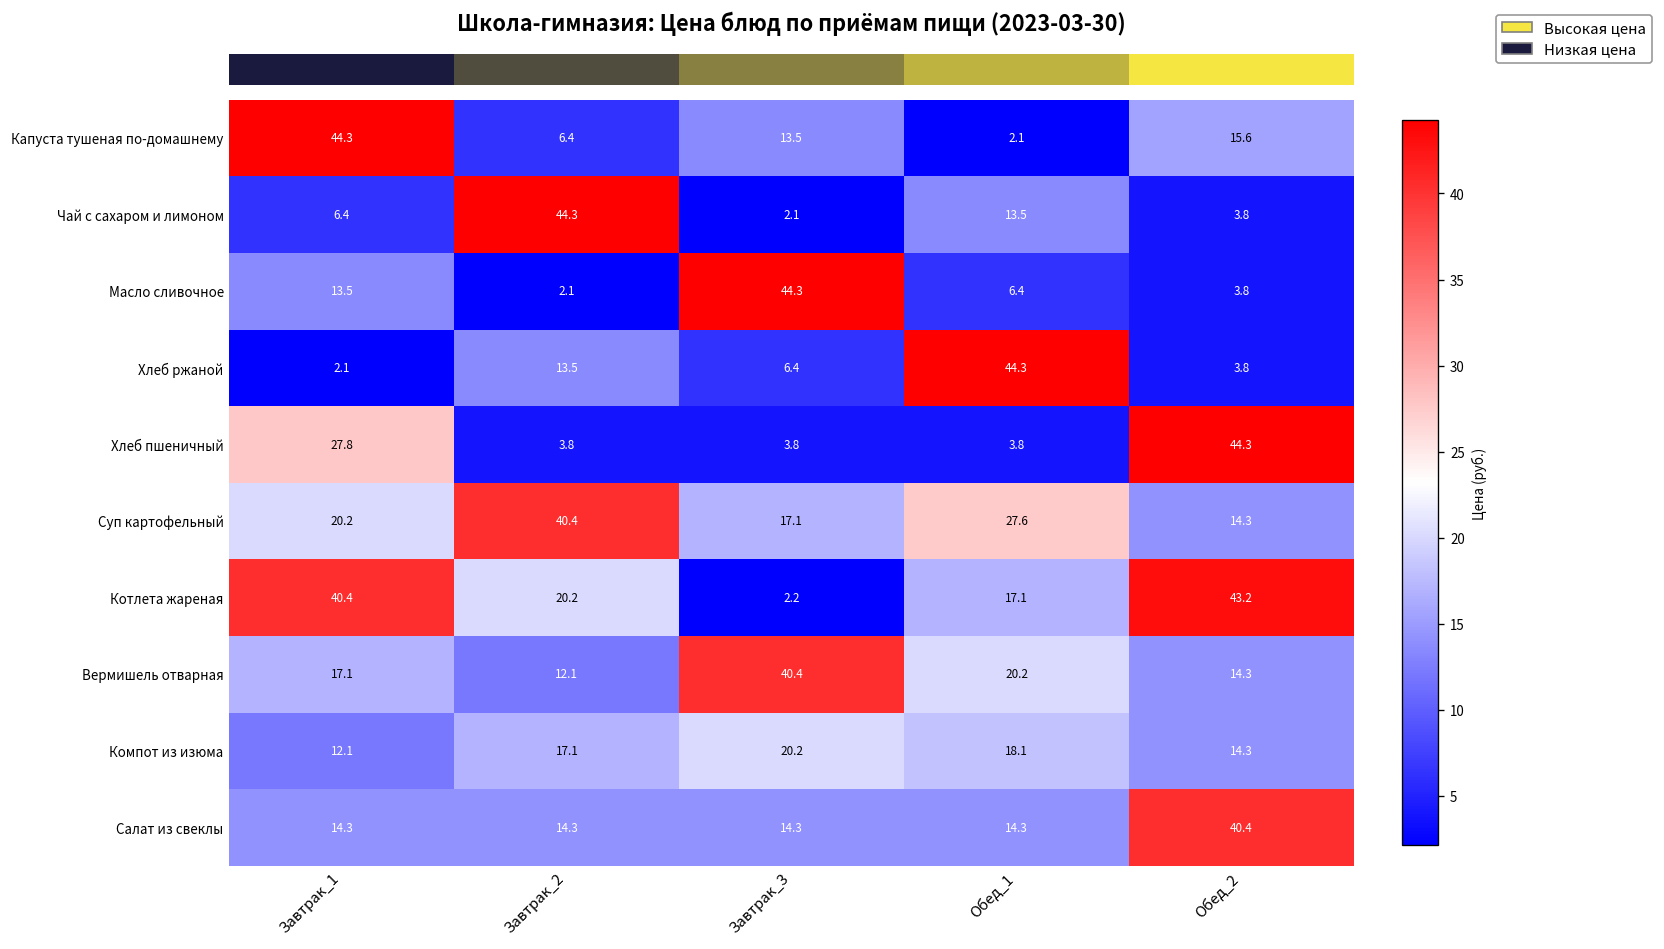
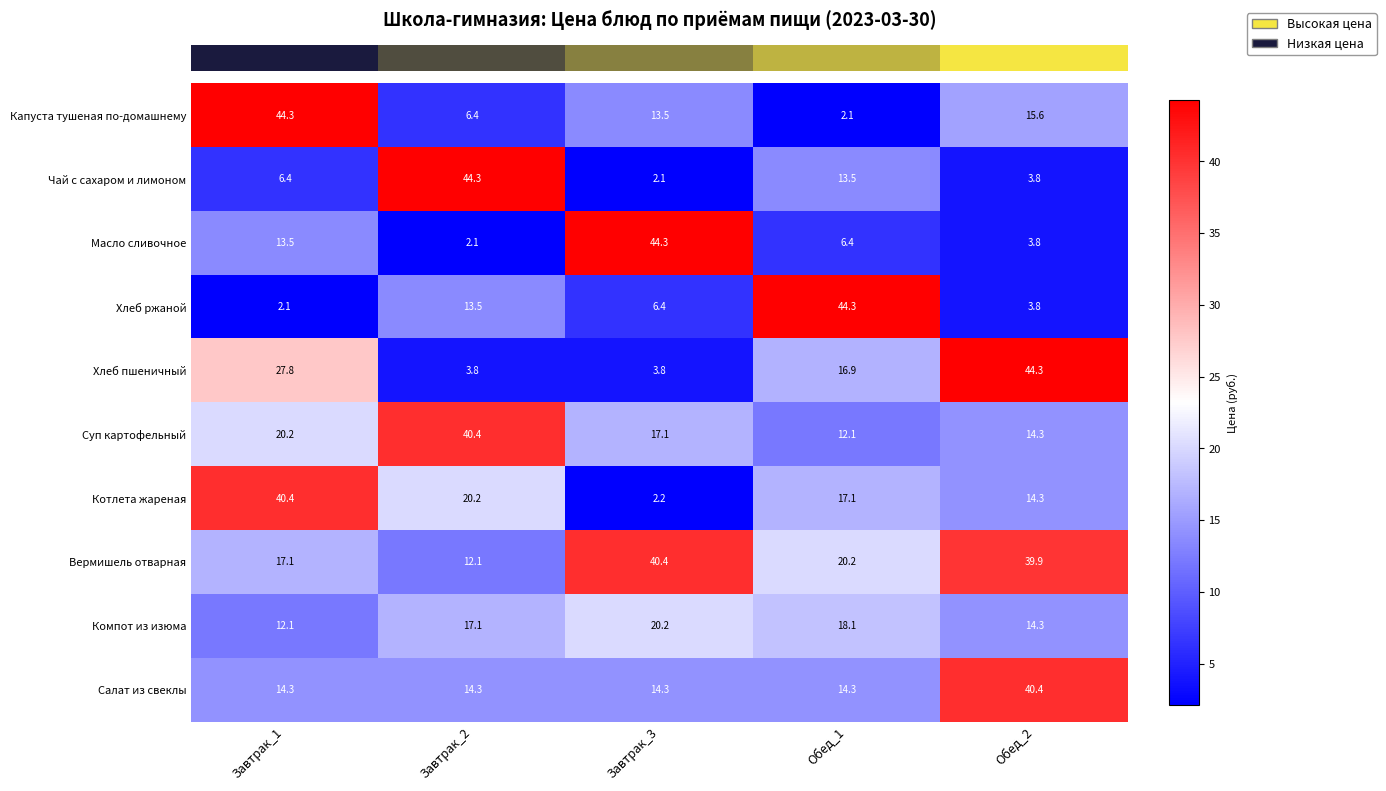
Хлеб пшеничный, Обед_1: 3.8 -> 16.9
Суп картофельный, Обед_1: 27.6 -> 12.1
Котлета жареная, Обед_2: 43.2 -> 14.3
Вермишель отварная, Обед_2: 14.3 -> 39.9
